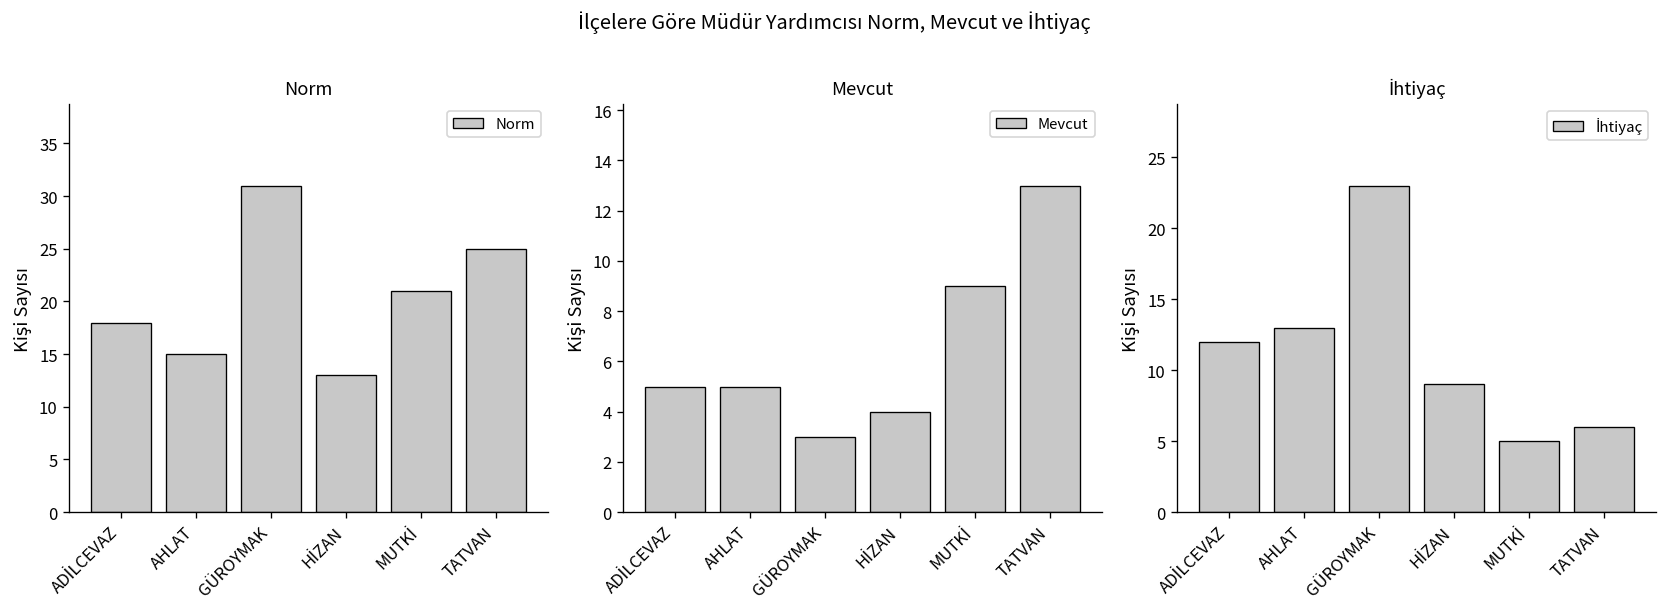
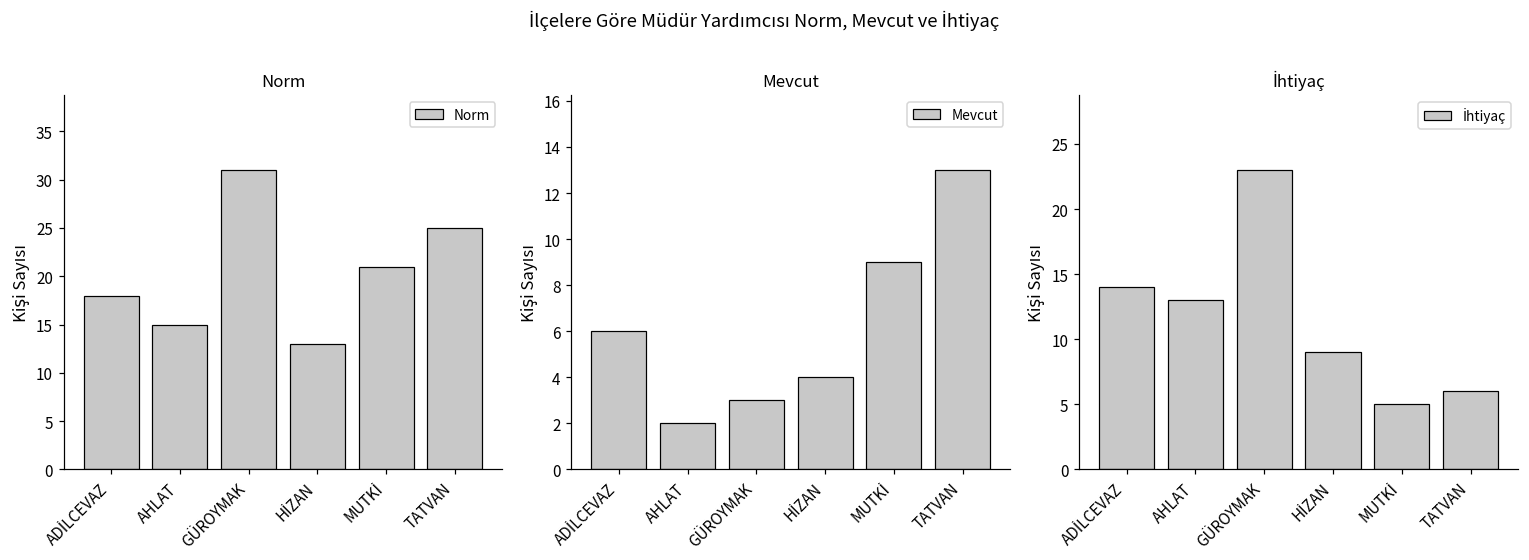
Mevcut, ADİLCEVAZ: 5 -> 6
Mevcut, AHLAT: 5 -> 2
İhtiyaç, ADİLCEVAZ: 12 -> 14
